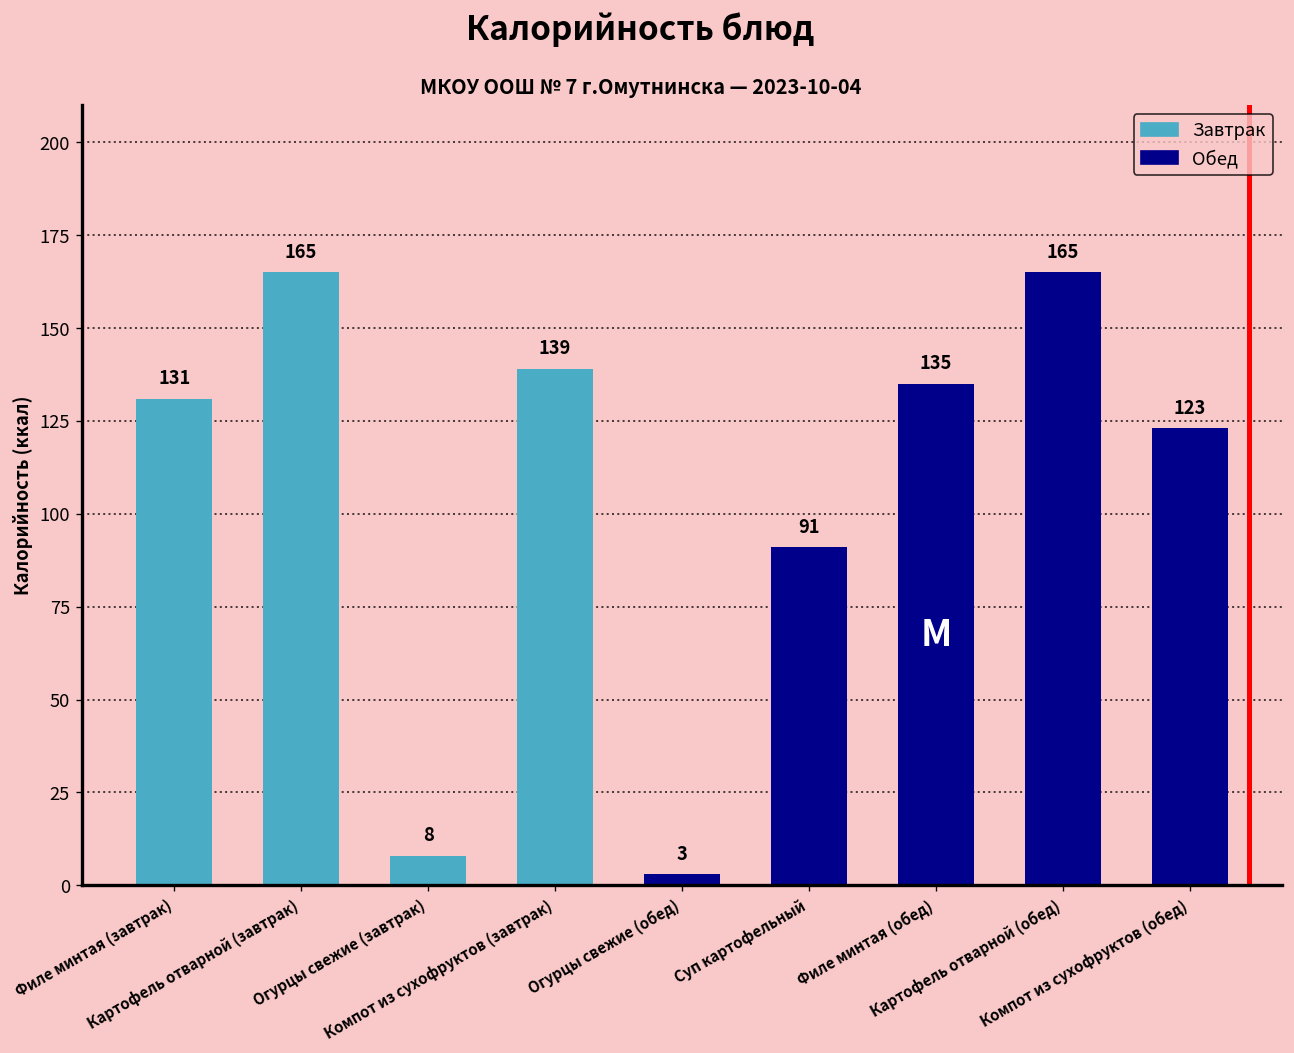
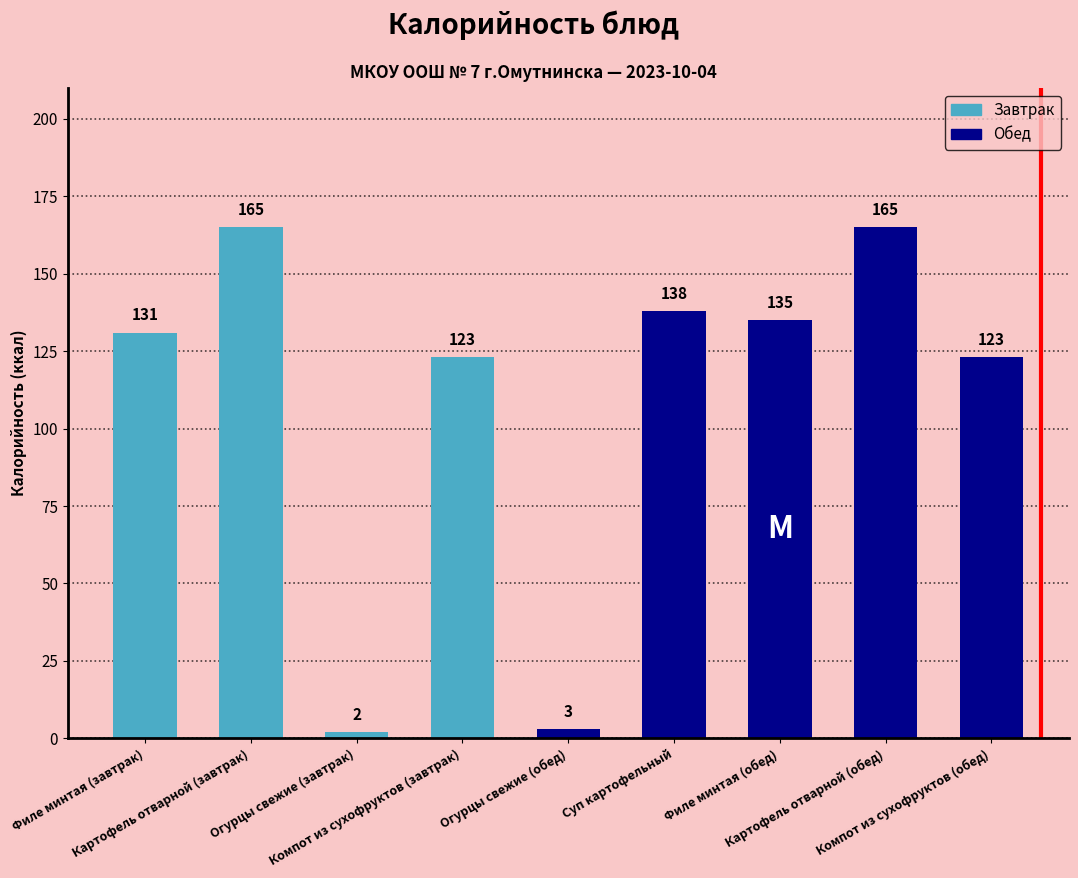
Огурцы свежие (завтрак): 8 -> 2
Компот из сухофруктов (завтрак): 139 -> 123
Суп картофельный: 91 -> 138
